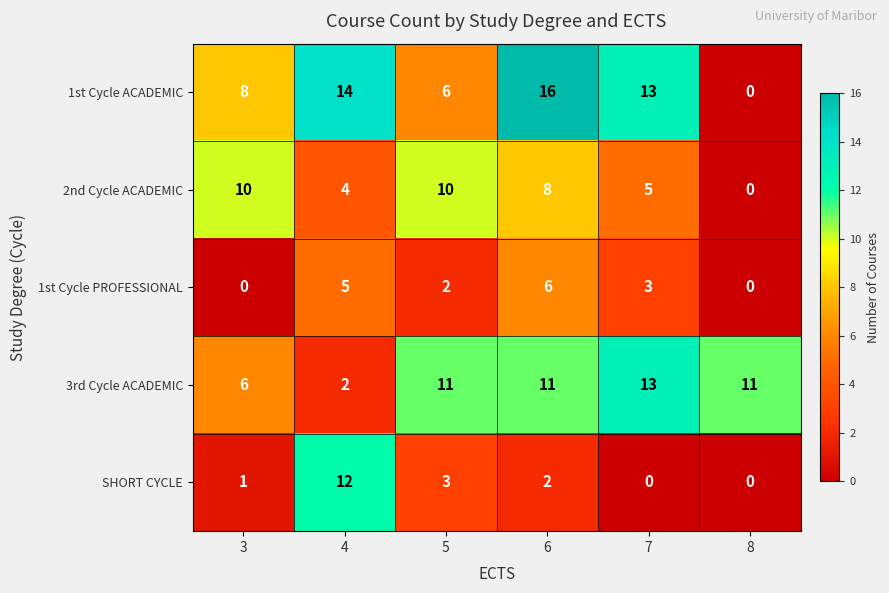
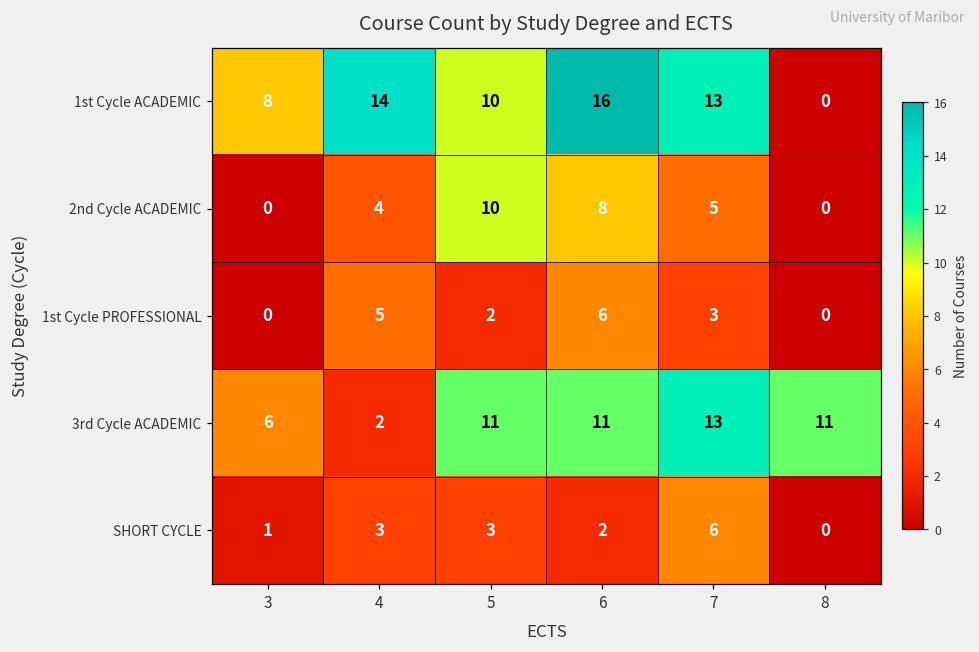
1st Cycle ACADEMIC, 5: 6 -> 10
2nd Cycle ACADEMIC, 3: 10 -> 0
SHORT CYCLE, 4: 12 -> 3
SHORT CYCLE, 7: 0 -> 6
